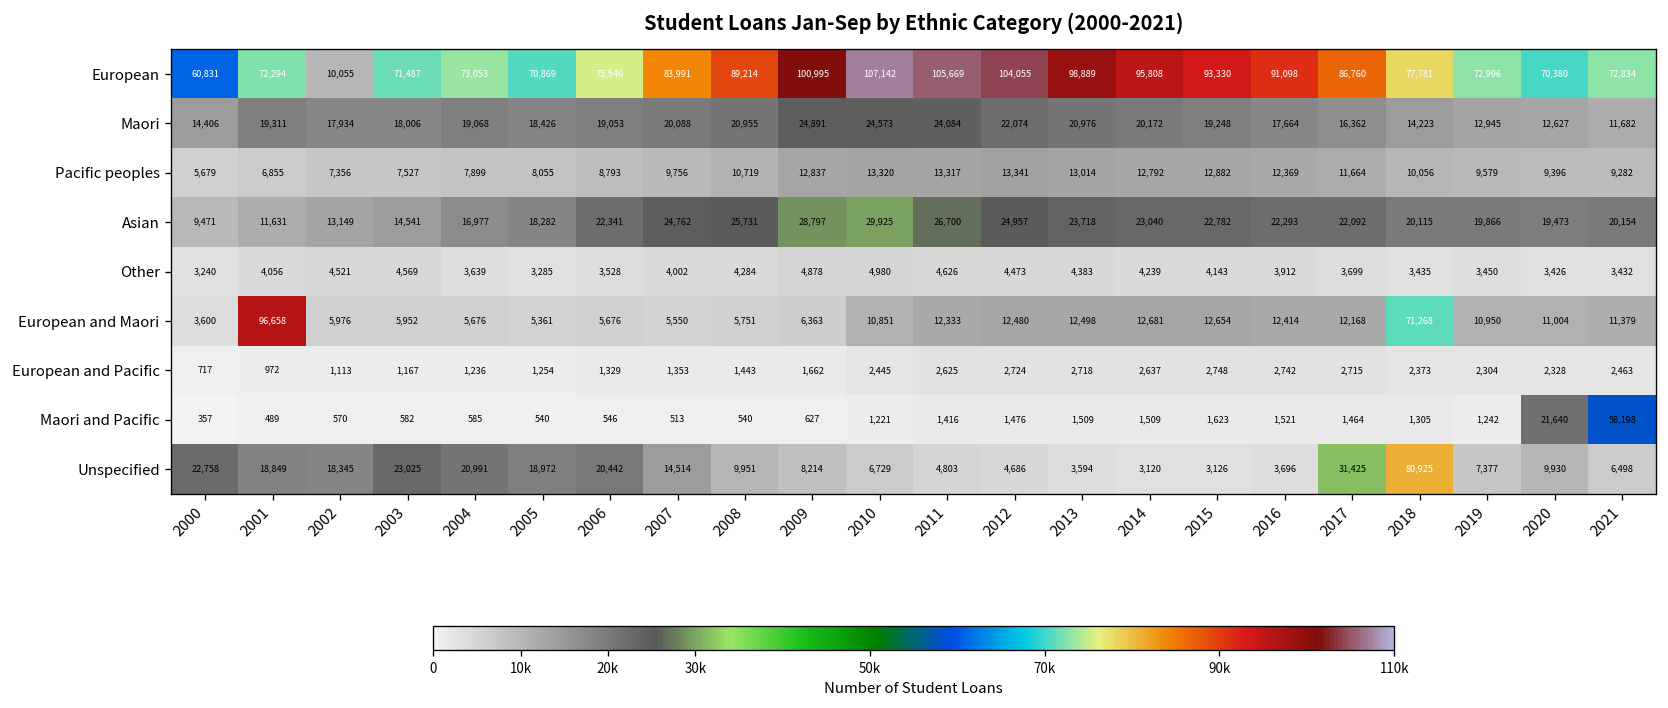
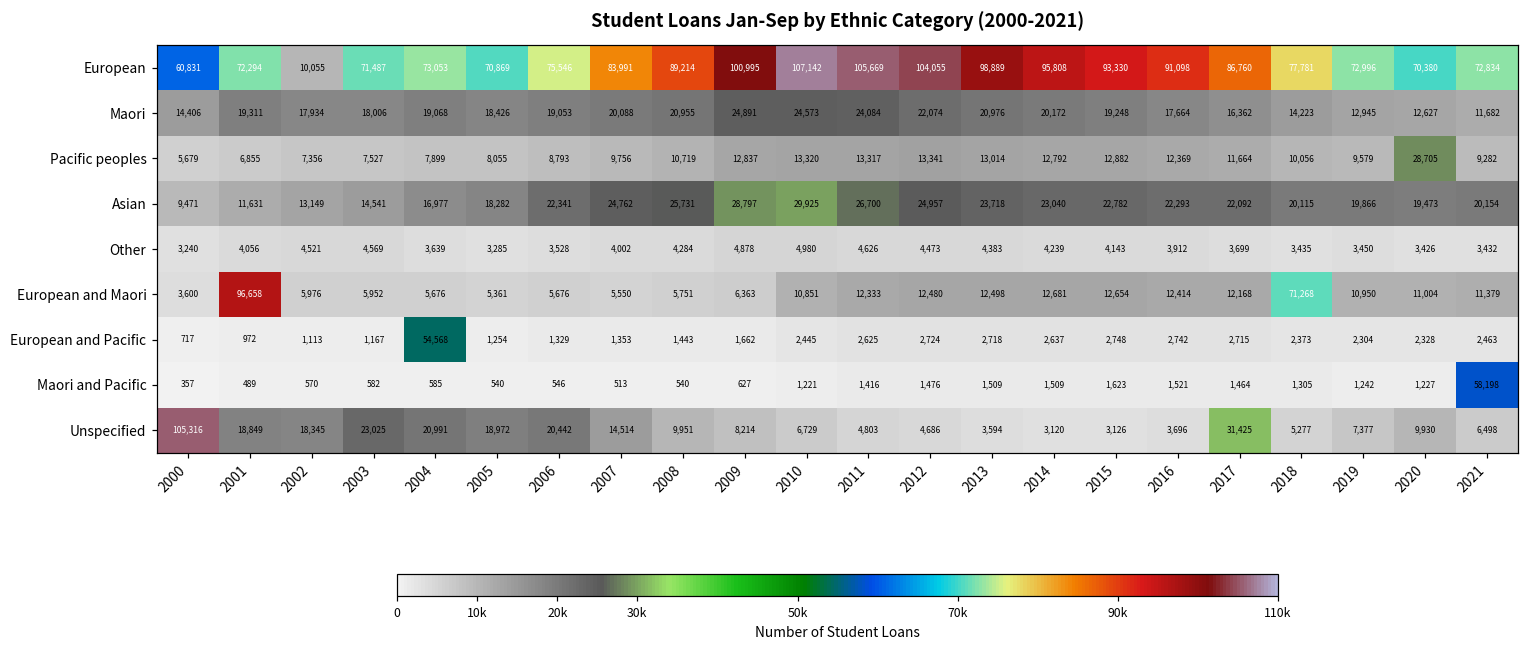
Pacific peoples, 2020: 9,396 -> 28,705
European and Pacific, 2004: 1,236 -> 54,568
Maori and Pacific, 2020: 21,640 -> 1,227
Unspecified, 2000: 22,758 -> 105,316
Unspecified, 2018: 80,925 -> 5,277
